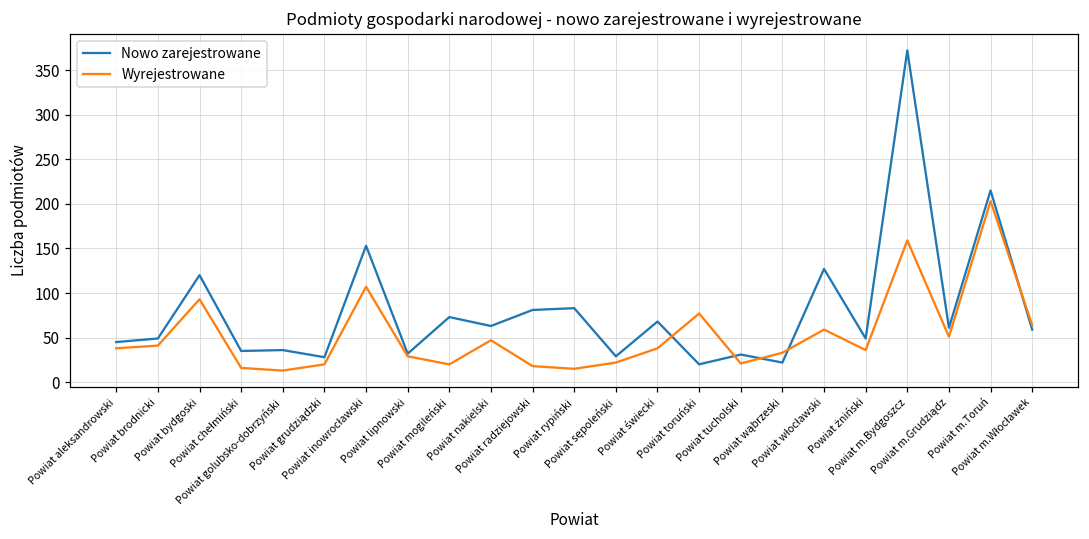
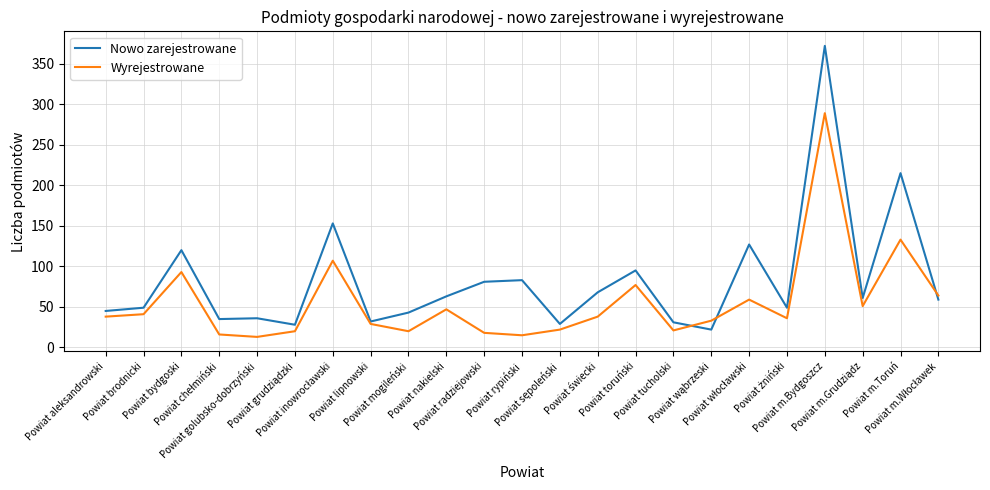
Nowo zarejestrowane, Powiat mogileński: 70 -> 40
Nowo zarejestrowane, Powiat toruński: 20 -> 100
Wyrejestrowane, Powiat m.Bydgoszcz: 160 -> 290
Wyrejestrowane, Powiat m.Toruń: 200 -> 130
